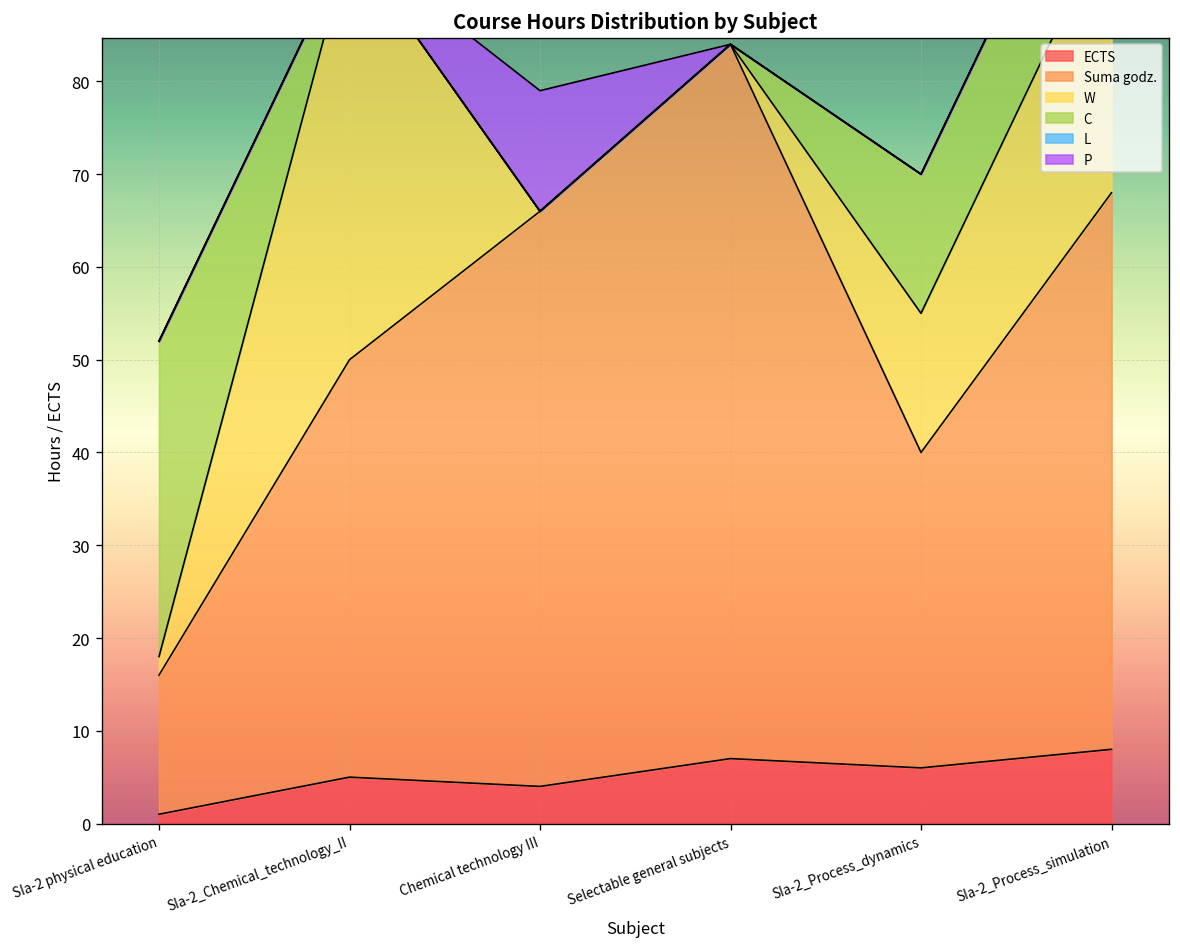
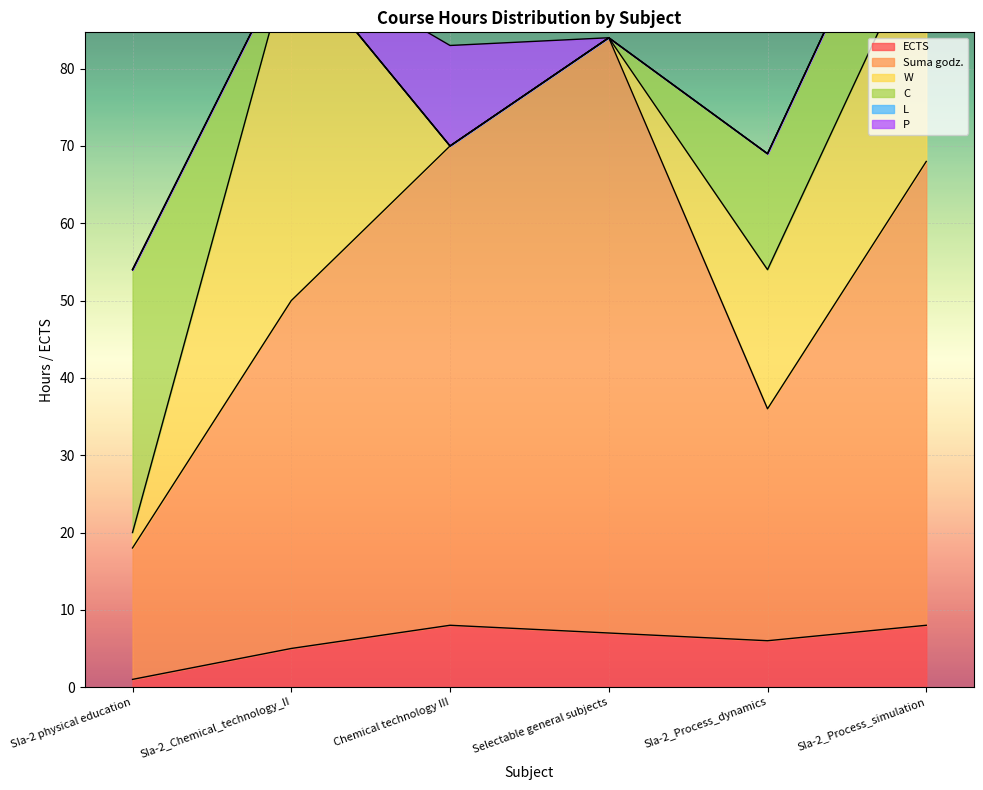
Suma godz., SIa-2 physical education: 15 -> 17
ECTS, Chemical technology III: 4 -> 8
Suma godz., SIa-2_Process_dynamics: 34 -> 30
W, SIa-2_Process_dynamics: 15 -> 18
